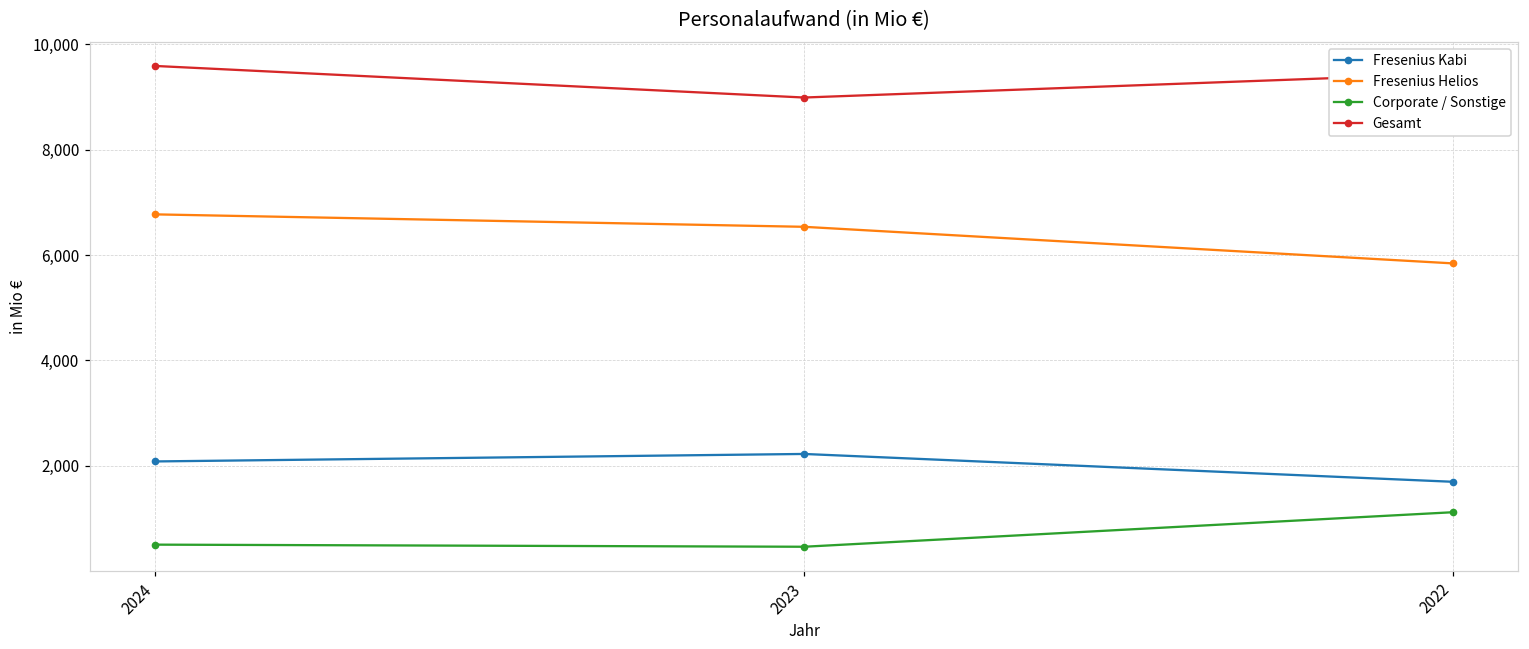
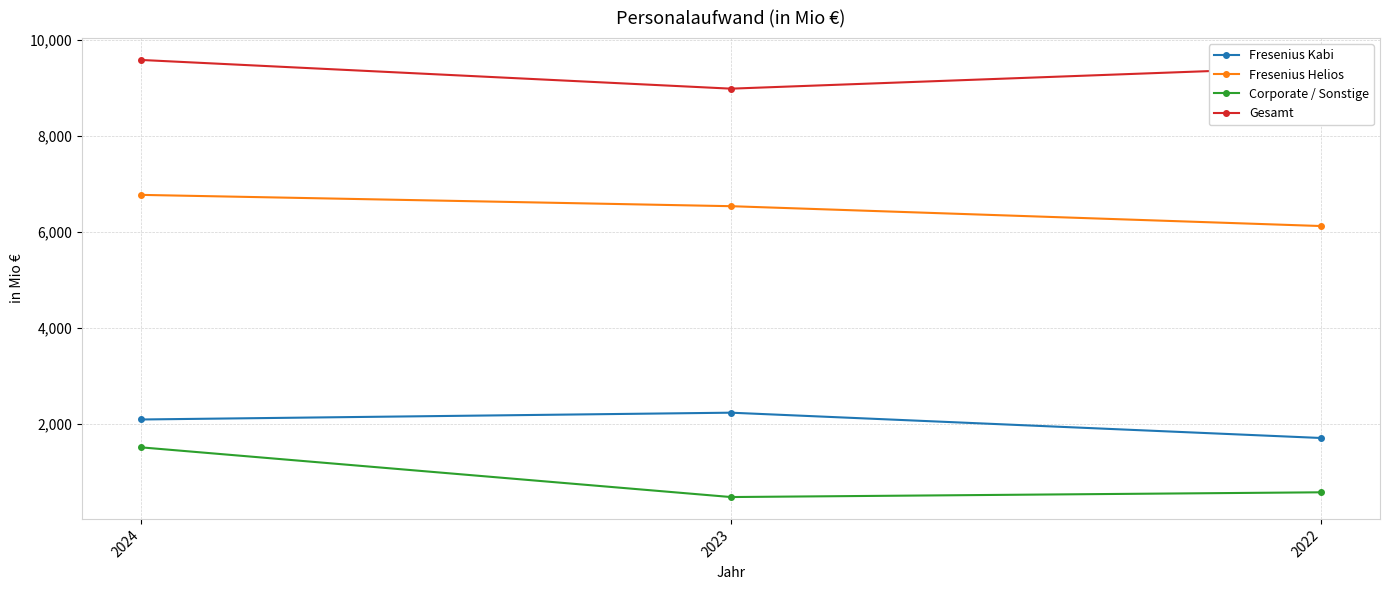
Corporate / Sonstige, 2024: 500 -> 1,500
Fresenius Helios, 2022: 5,800 -> 6,100
Corporate / Sonstige, 2022: 1,100 -> 600
